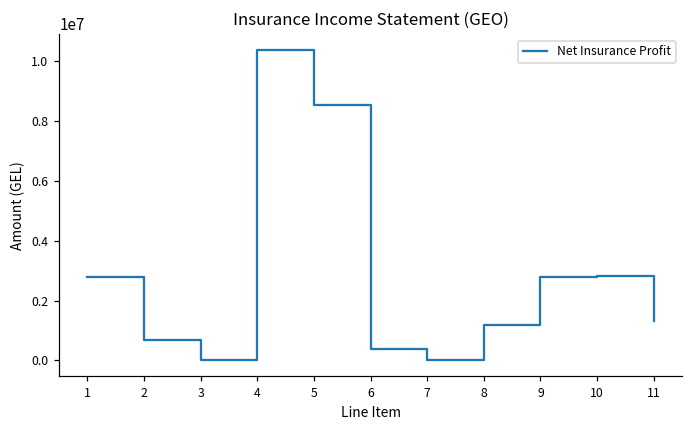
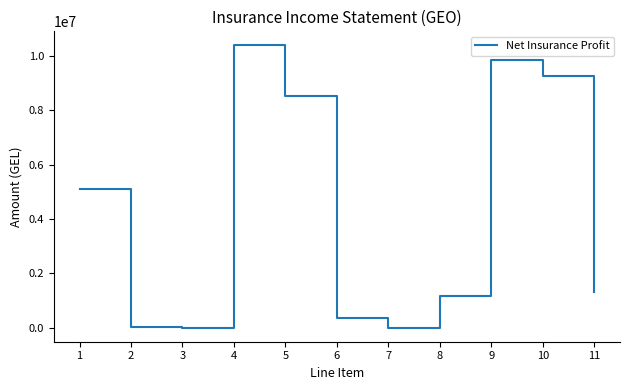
1: 2800000 -> 5100000
2: 700000 -> 0
9: 2800000 -> 9800000
10: 2800000 -> 9200000
